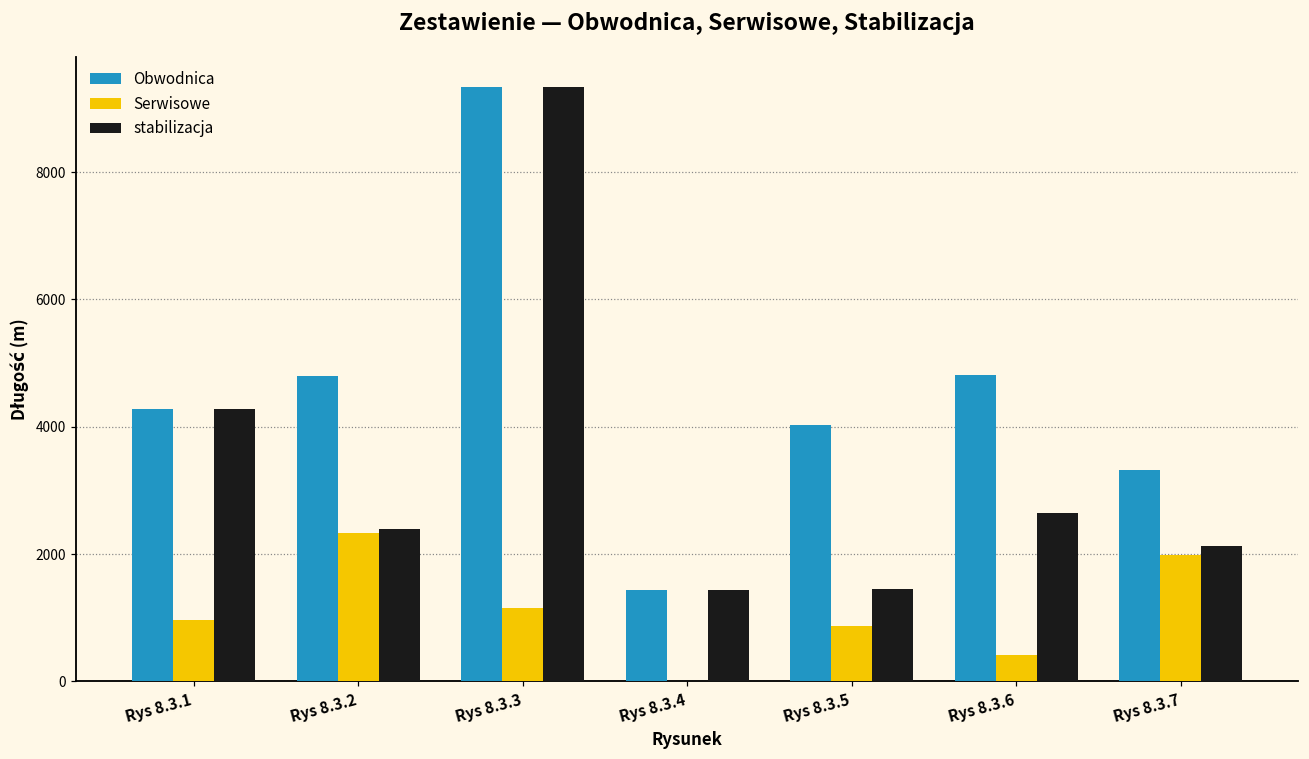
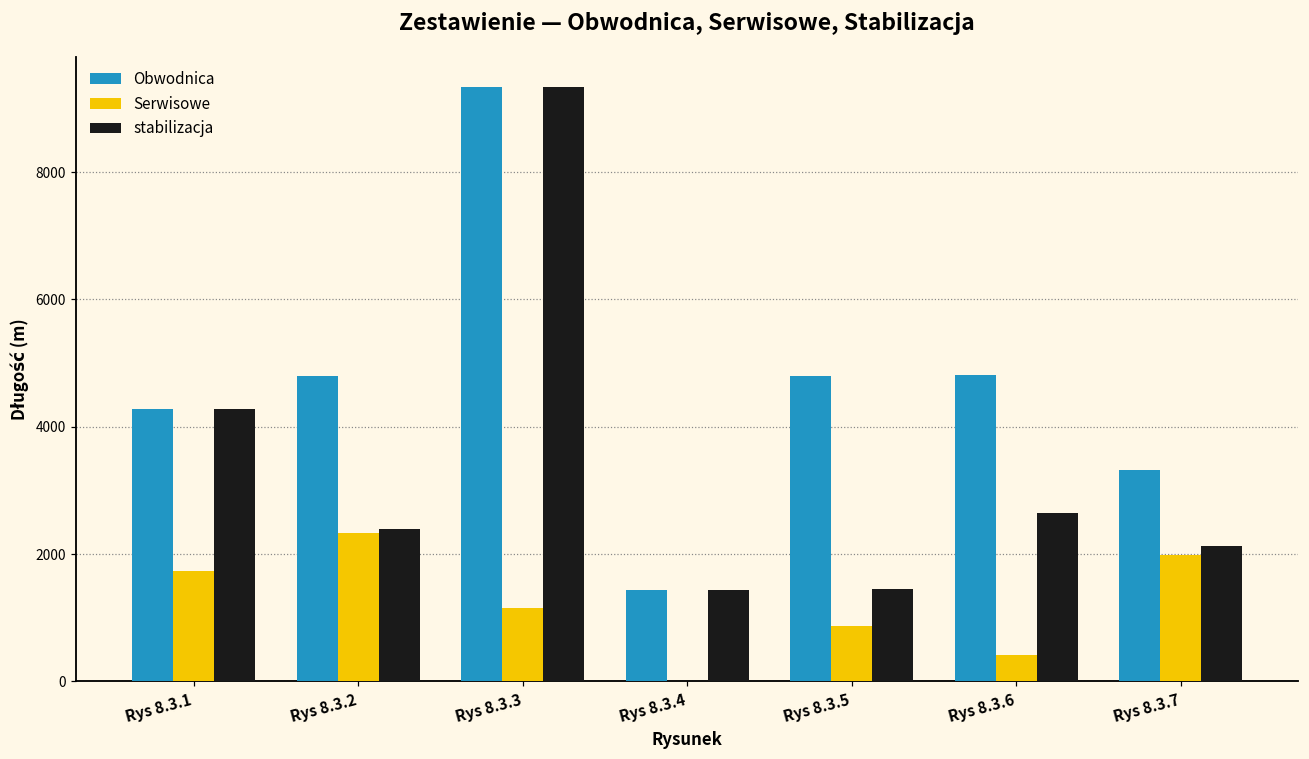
Serwisowe, Rys 8.3.1: 1000 -> 1700
Obwodnica, Rys 8.3.5: 4000 -> 4800
